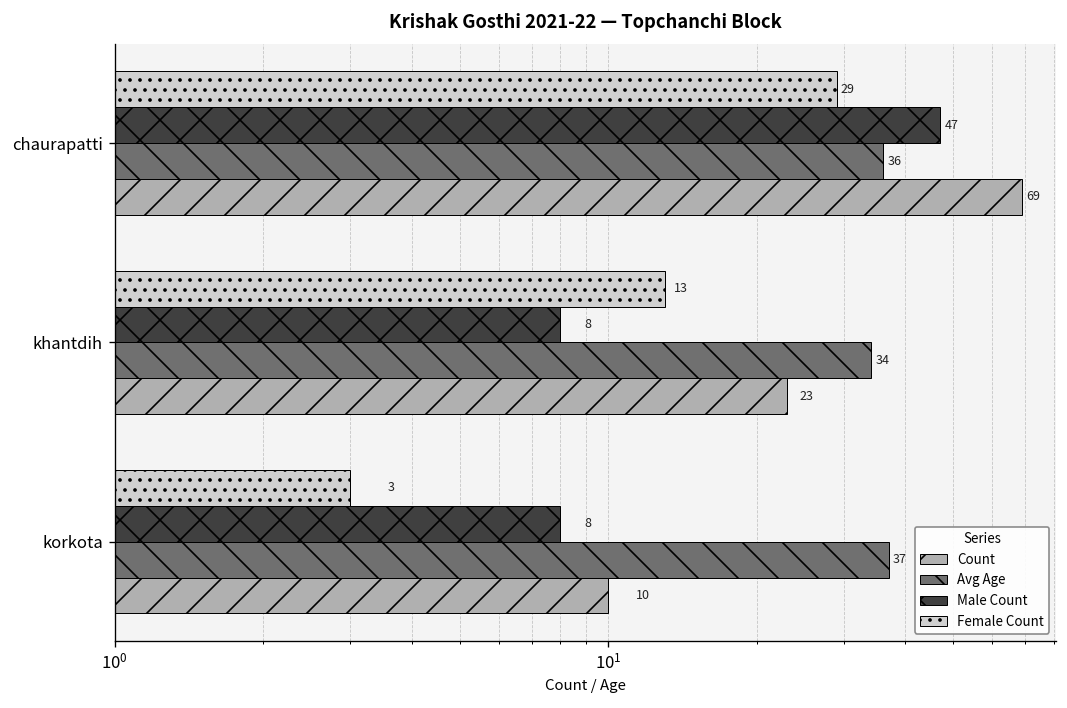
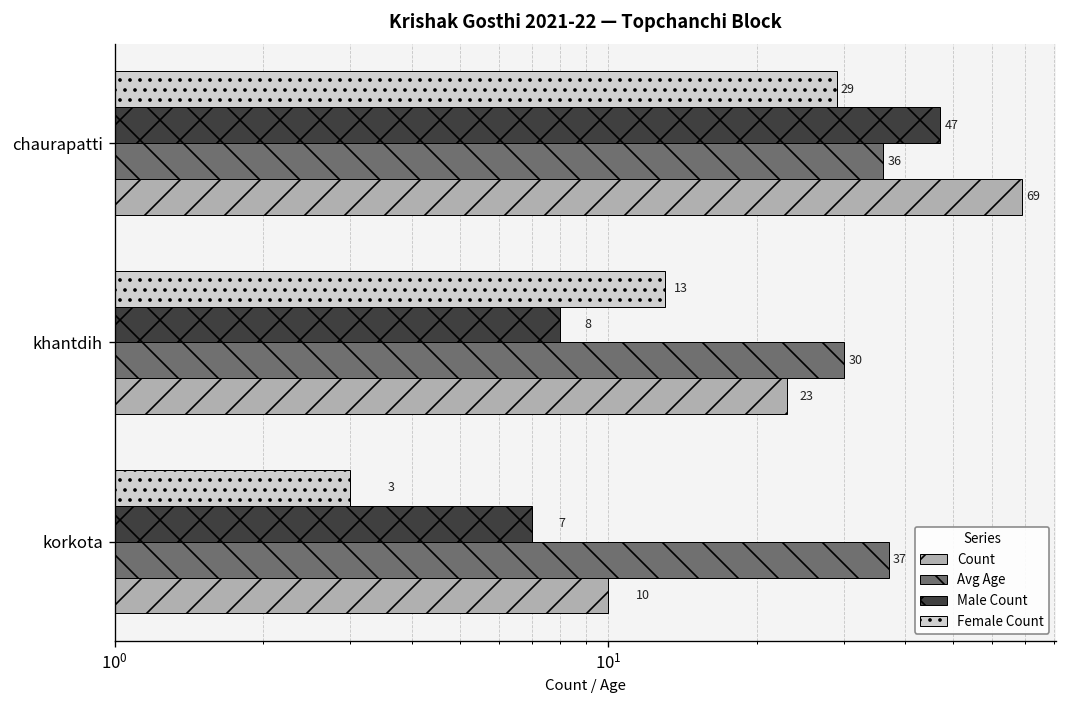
Avg Age, khantdih: 34 -> 30
Male Count, korkota: 8 -> 7
